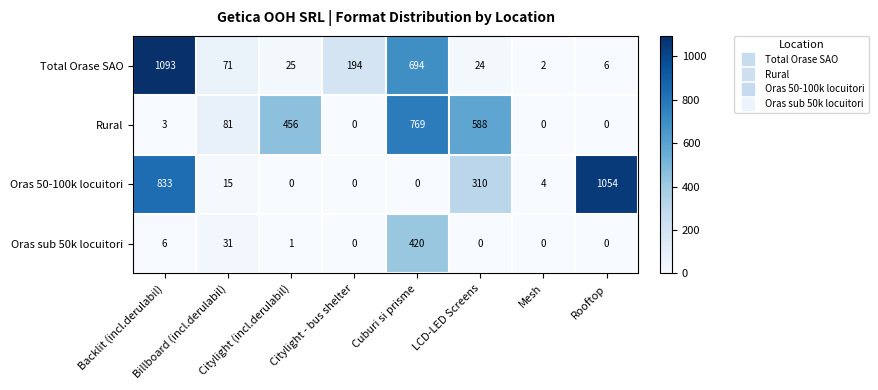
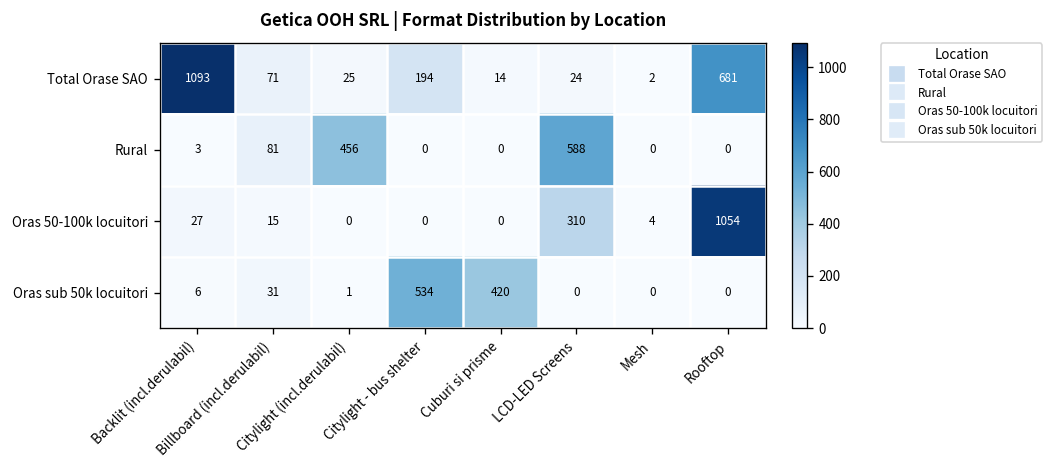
Total Orase SAO, Cuburi si prisme: 694 -> 14
Total Orase SAO, Rooftop: 6 -> 681
Rural, Cuburi si prisme: 769 -> 0
Oras 50-100k locuitori, Backlit (incl.derulabil): 833 -> 27
Oras sub 50k locuitori, Citylight - bus shelter: 0 -> 534
